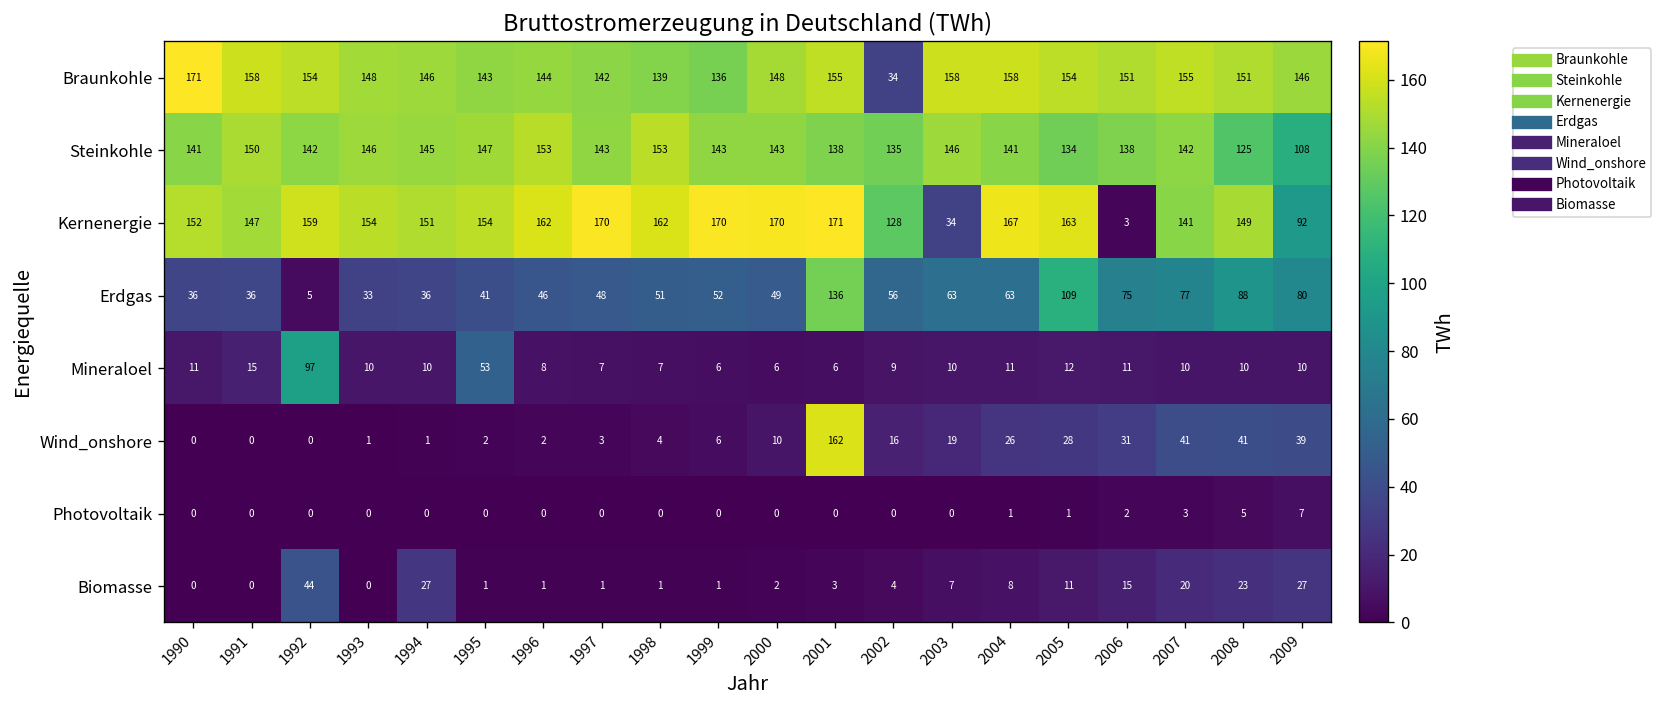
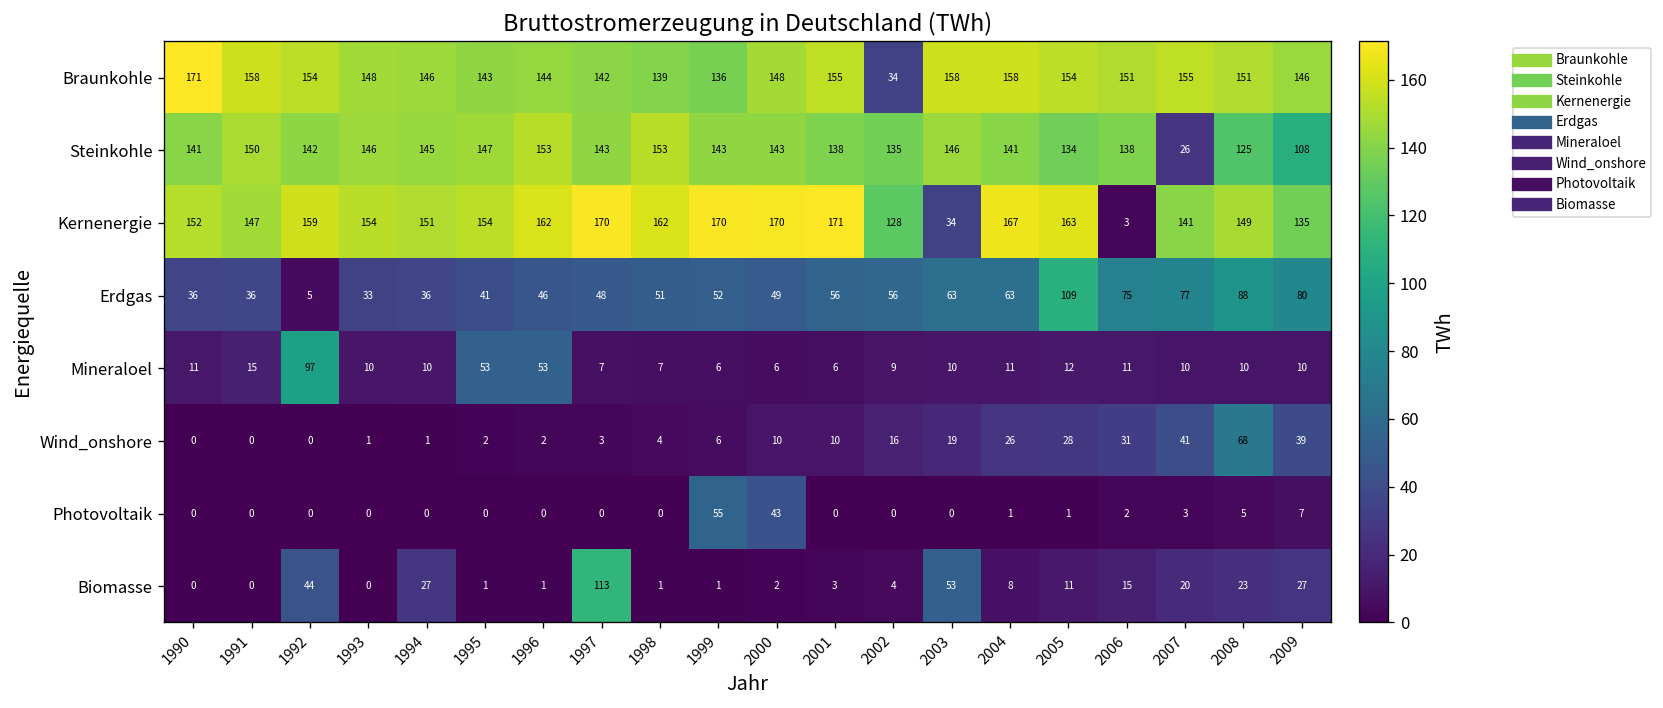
Steinkohle, 2007: 142 -> 26
Kernenergie, 2009: 92 -> 135
Erdgas, 2001: 136 -> 56
Mineraloel, 1996: 8 -> 53
Wind_onshore, 2001: 162 -> 10
Wind_onshore, 2008: 41 -> 68
Photovoltaik, 1999: 0 -> 55
Photovoltaik, 2000: 0 -> 43
Biomasse, 1997: 1 -> 113
Biomasse, 2003: 7 -> 53
